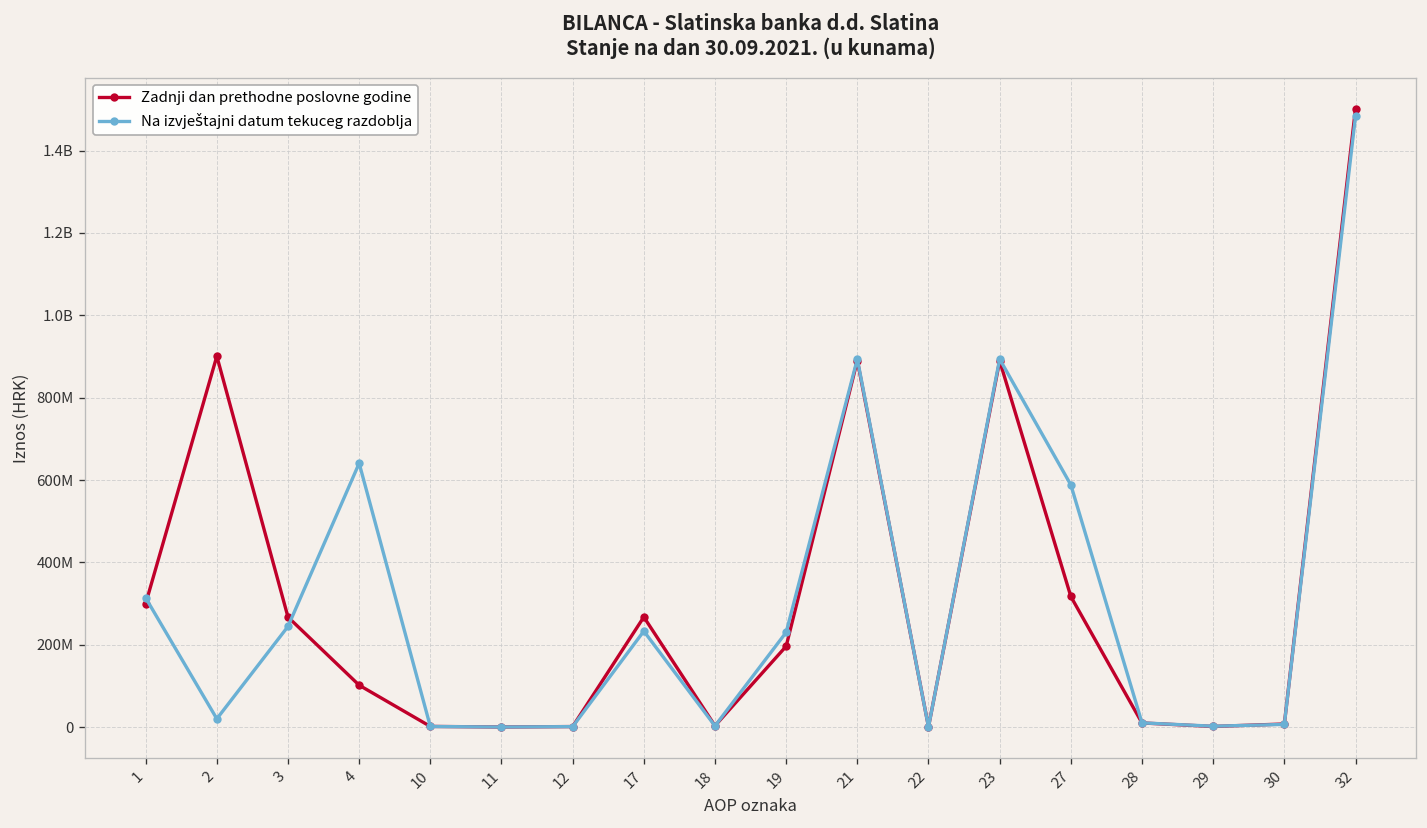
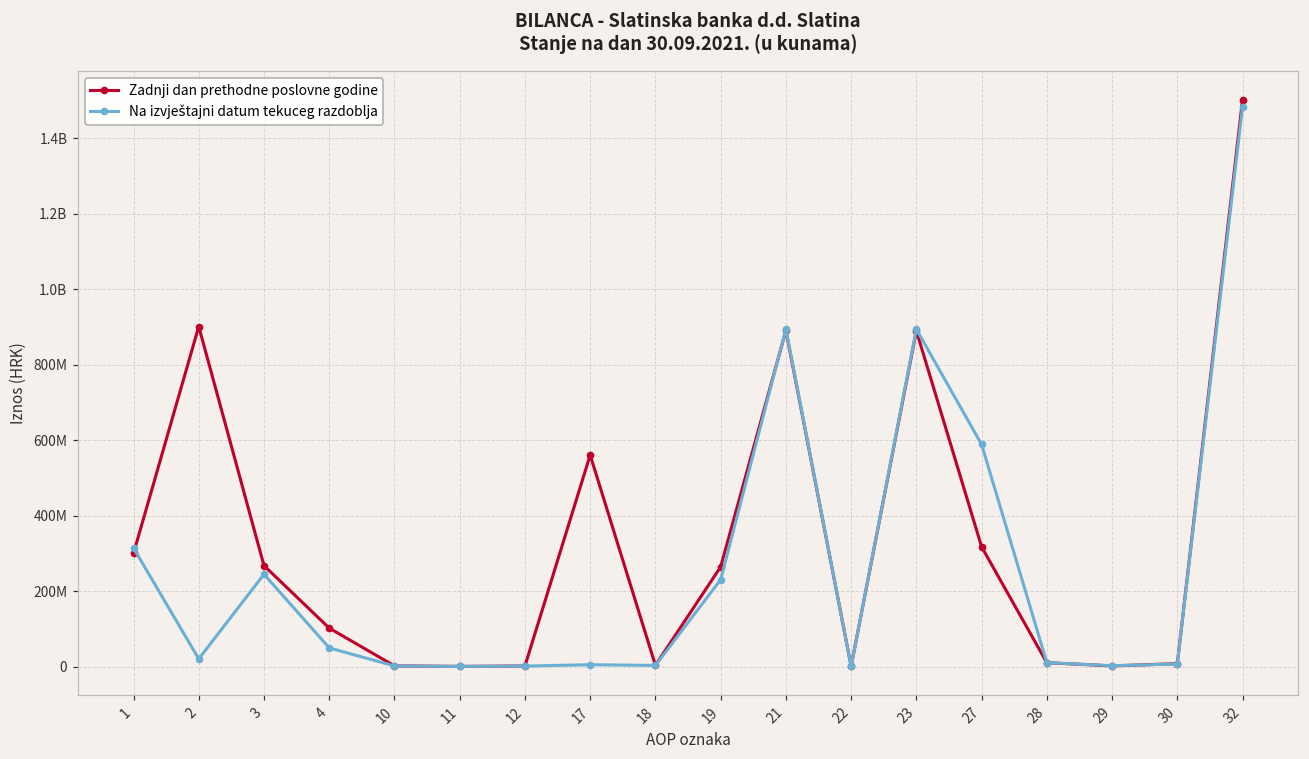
Na izvještajni datum tekuceg razdoblja, 4: 640000000 -> 50000000
Zadnji dan prethodne poslovne godine, 17: 270000000 -> 560000000
Na izvještajni datum tekuceg razdoblja, 17: 230000000 -> 0
Zadnji dan prethodne poslovne godine, 19: 200000000 -> 260000000
